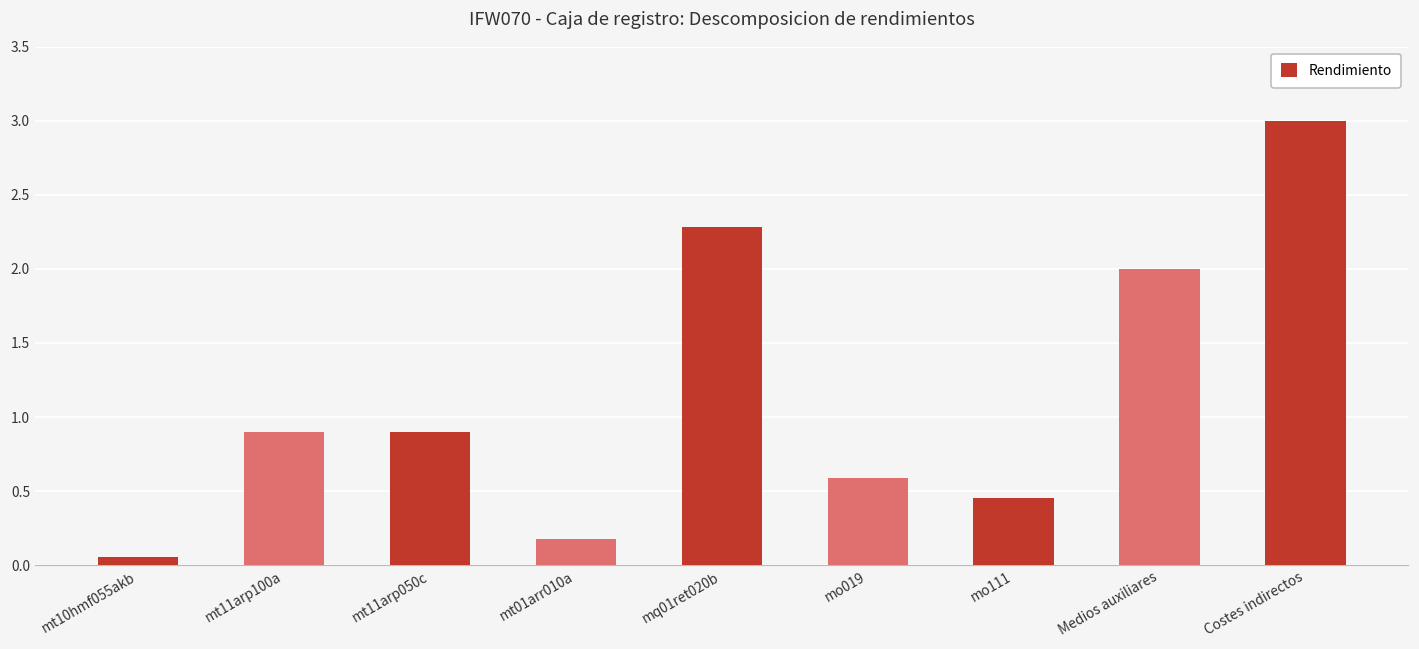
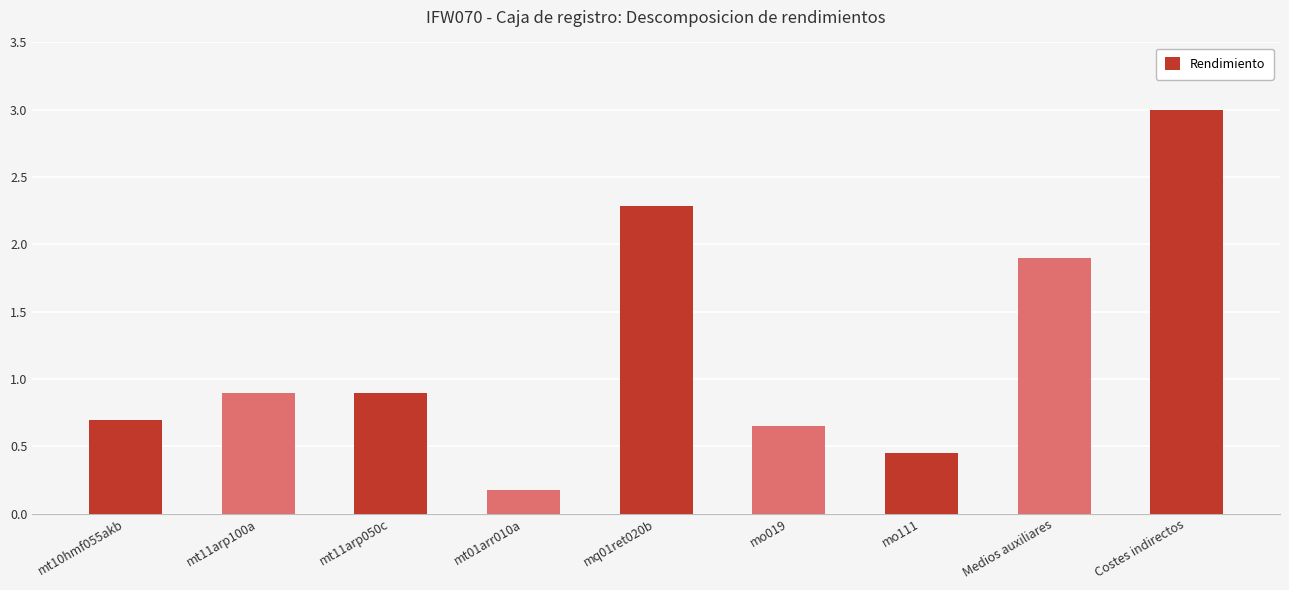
mt10hmf055akb: 0.05 -> 0.69
mo019: 0.59 -> 0.65
Medios auxiliares: 2.0 -> 1.9
